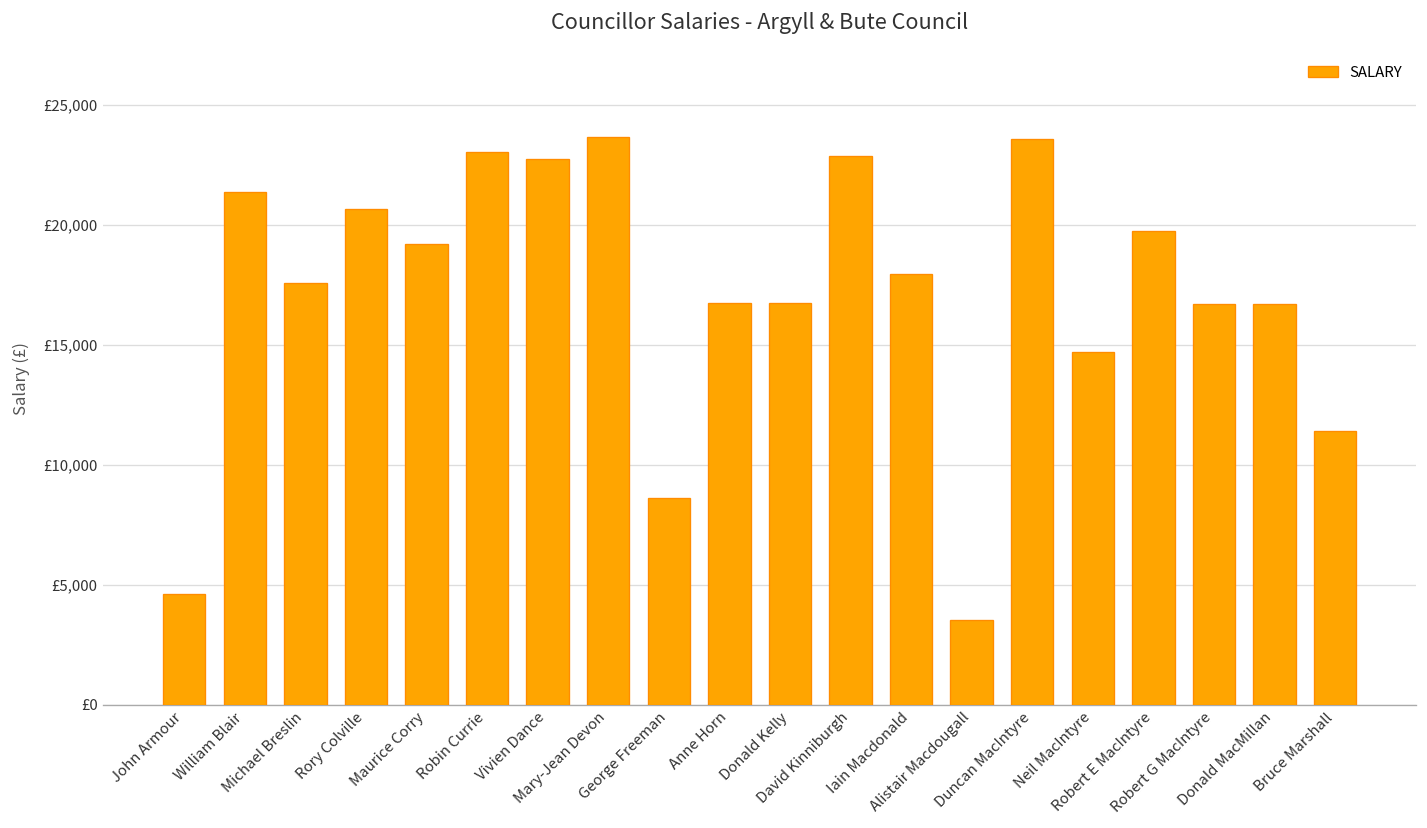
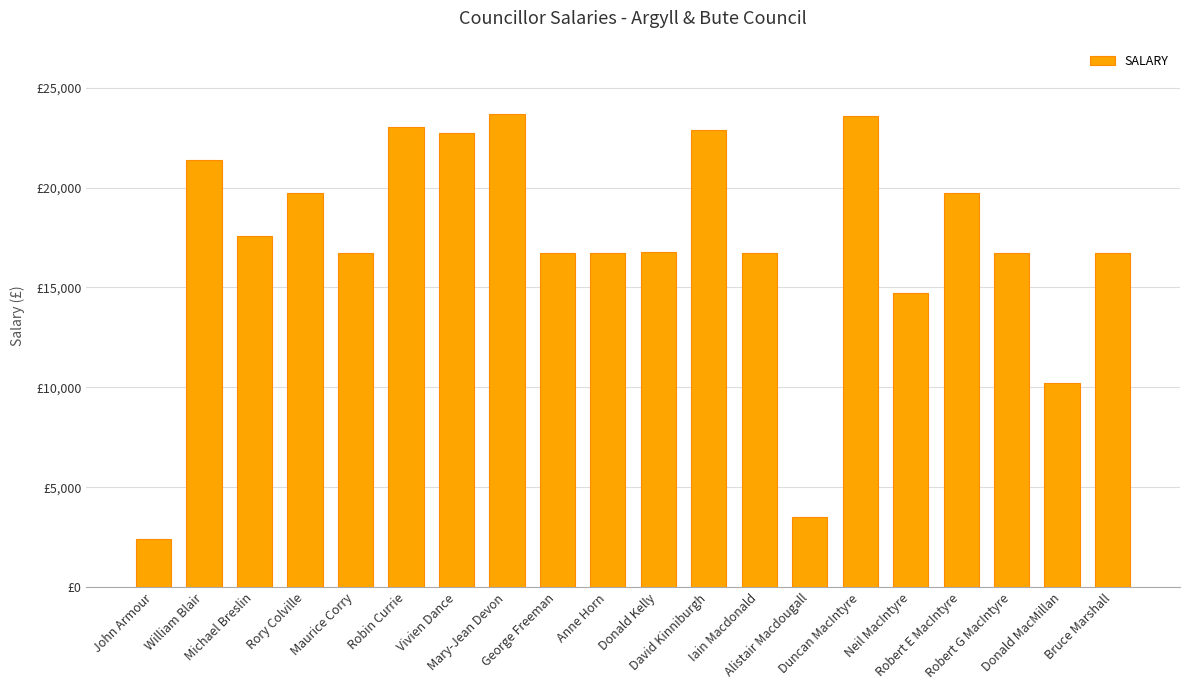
John Armour: £4,600 -> £2,400
Rory Colville: £20,700 -> £19,700
Maurice Corry: £19,200 -> £16,700
George Freeman: £8,600 -> £16,700
Iain Macdonald: £17,900 -> £16,700
Donald MacMillan: £16,700 -> £10,200
Bruce Marshall: £11,400 -> £16,700
